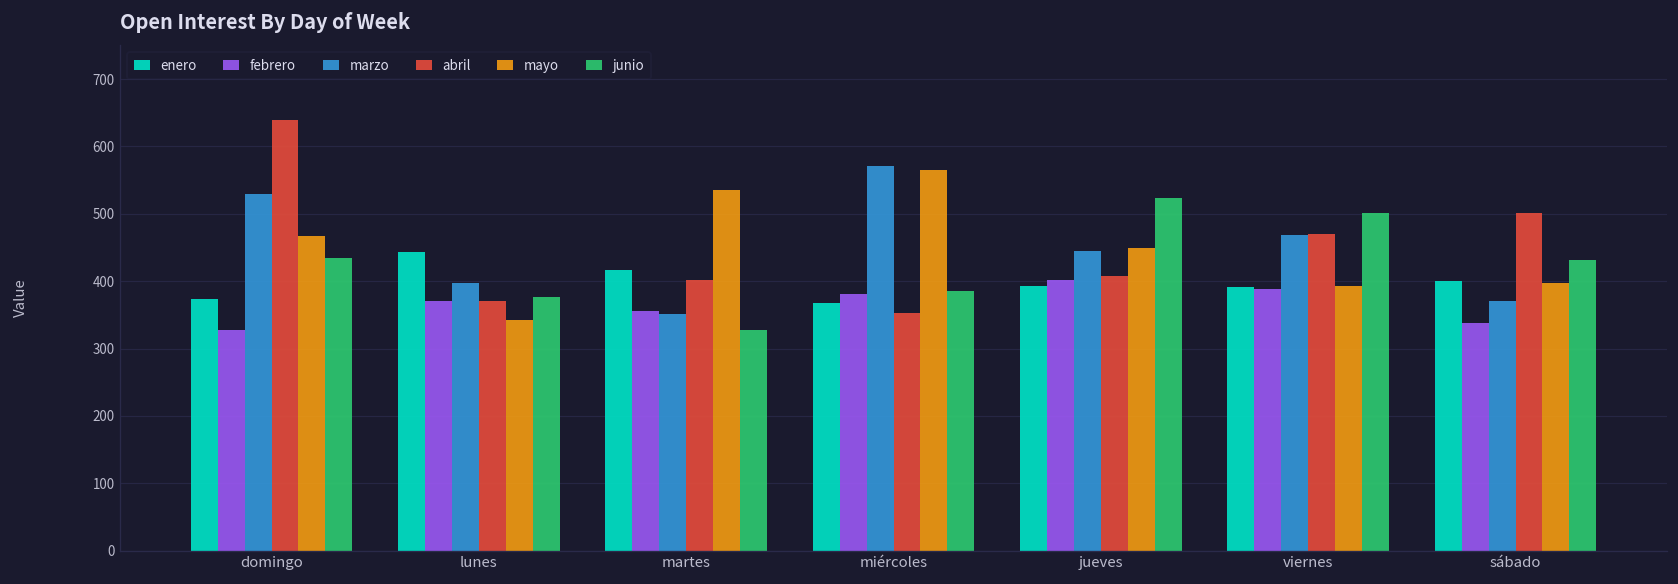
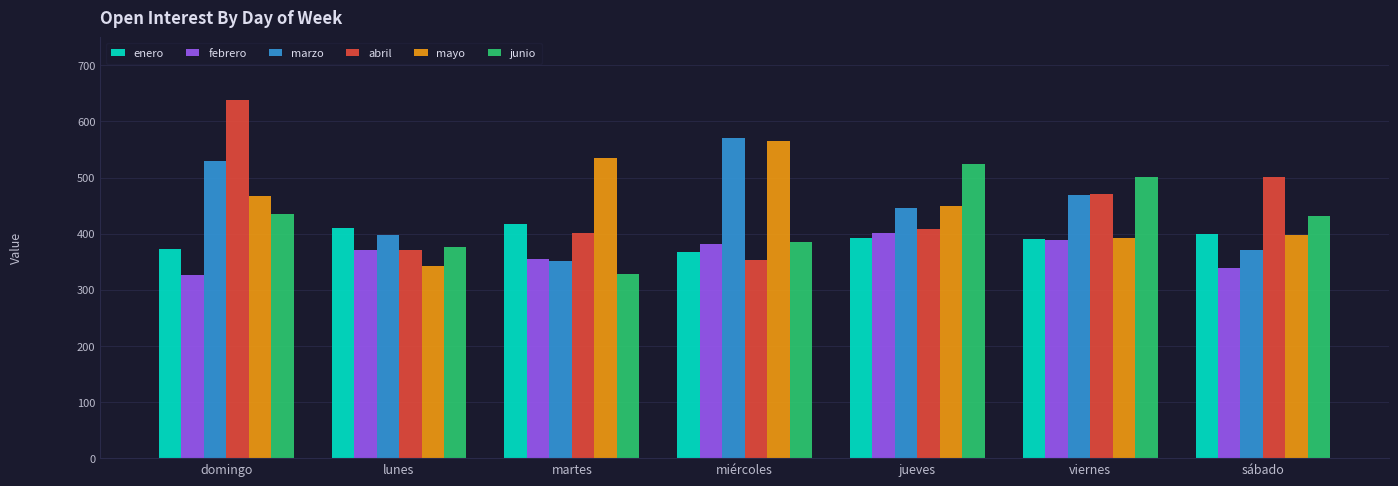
enero, lunes: 440 -> 410
